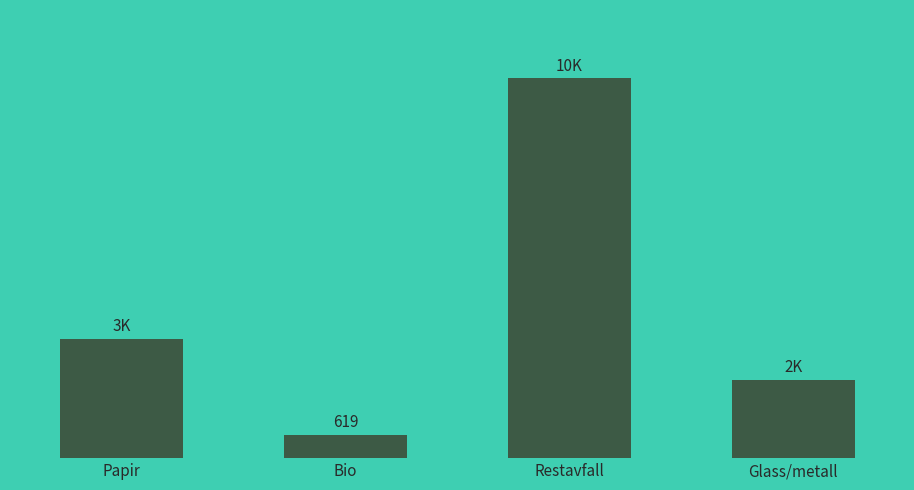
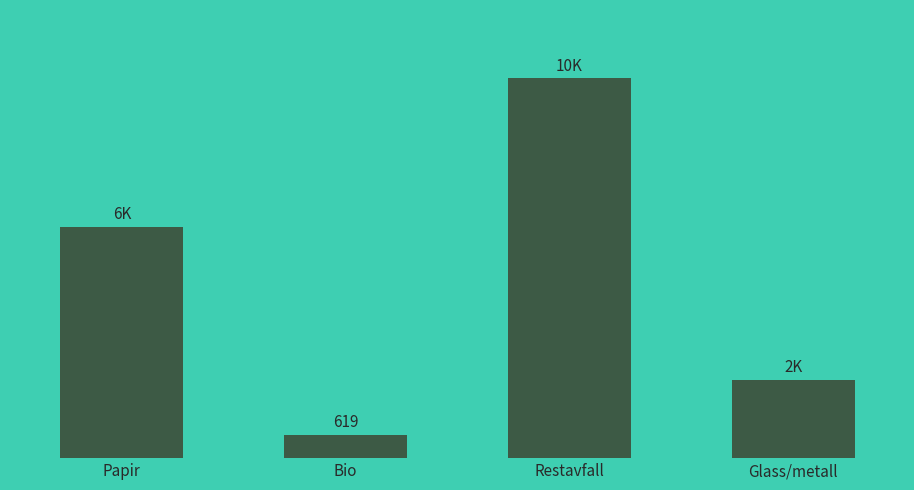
Papir: 3K -> 6K
